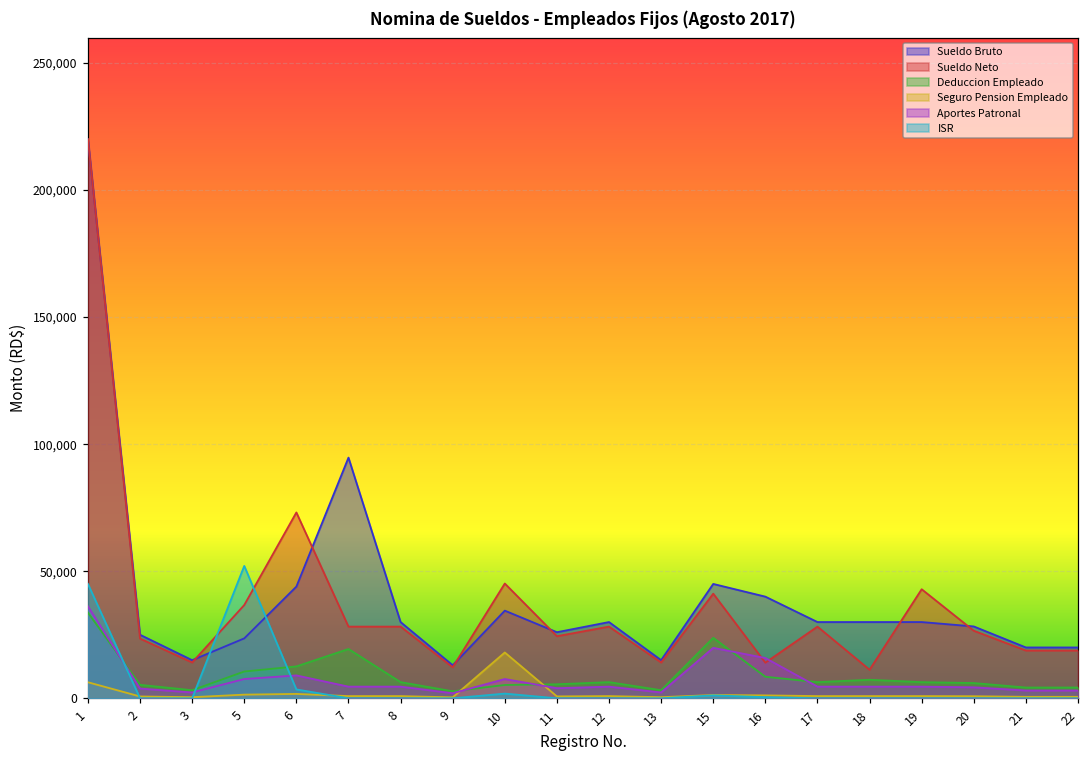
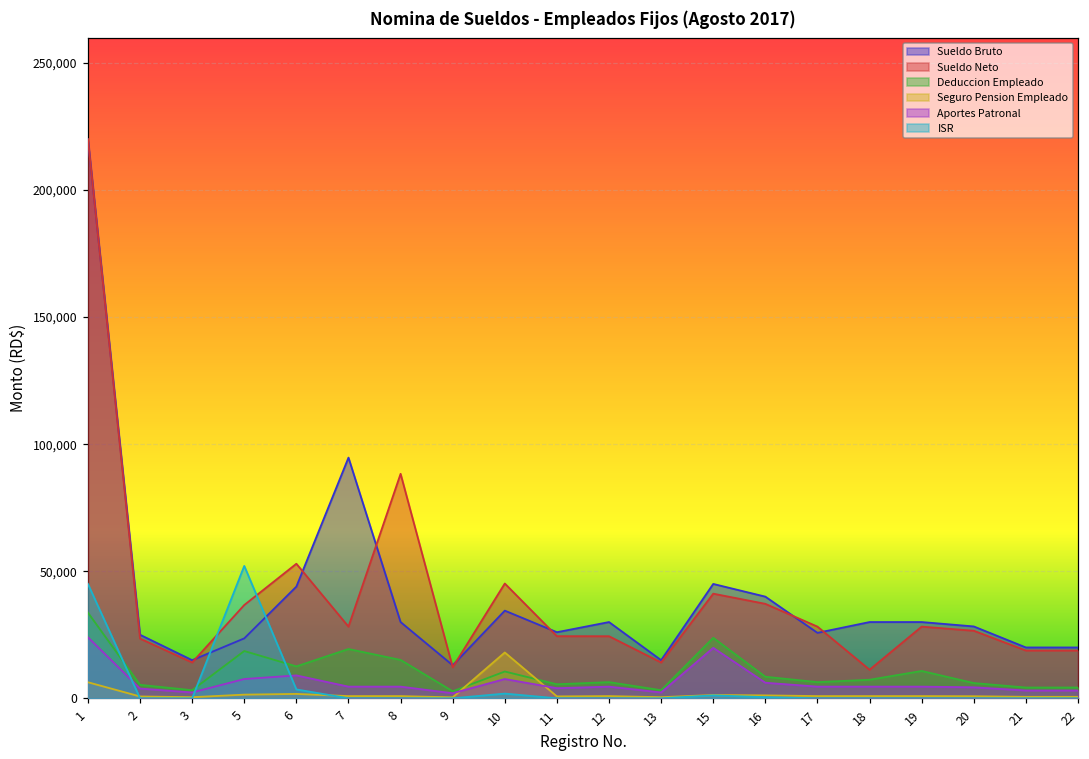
Aportes Patronal, 1: 36,000 -> 24,000
Deduccion Empleado, 5: 11,000 -> 19,000
Sueldo Neto, 6: 73,000 -> 53,000
Sueldo Neto, 8: 28,000 -> 88,000
Deduccion Empleado, 8: 6,000 -> 15,000
Deduccion Empleado, 10: 5,000 -> 11,000
Sueldo Neto, 12: 28,000 -> 24,000
Sueldo Neto, 16: 14,000 -> 37,000
Aportes Patronal, 16: 16,000 -> 6,000
Sueldo Bruto, 17: 30,000 -> 26,000
Sueldo Neto, 19: 43,000 -> 28,000
Deduccion Empleado, 19: 6,000 -> 11,000
